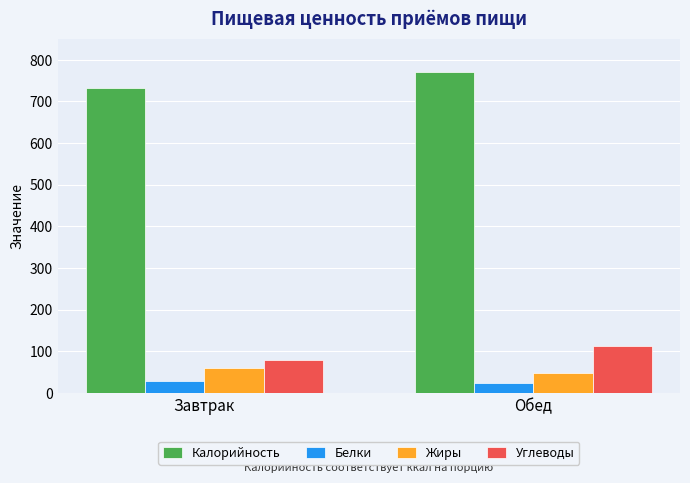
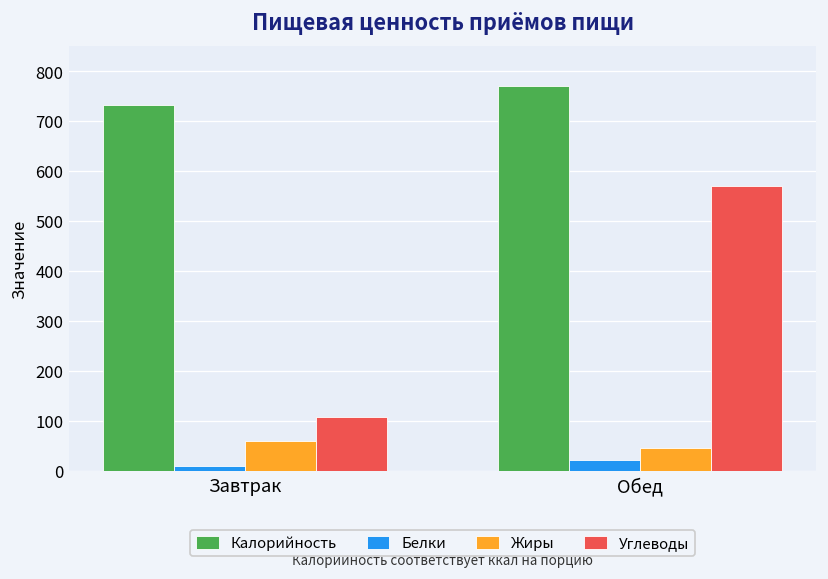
Белки, Завтрак: 30 -> 10
Углеводы, Завтрак: 80 -> 110
Углеводы, Обед: 110 -> 570
